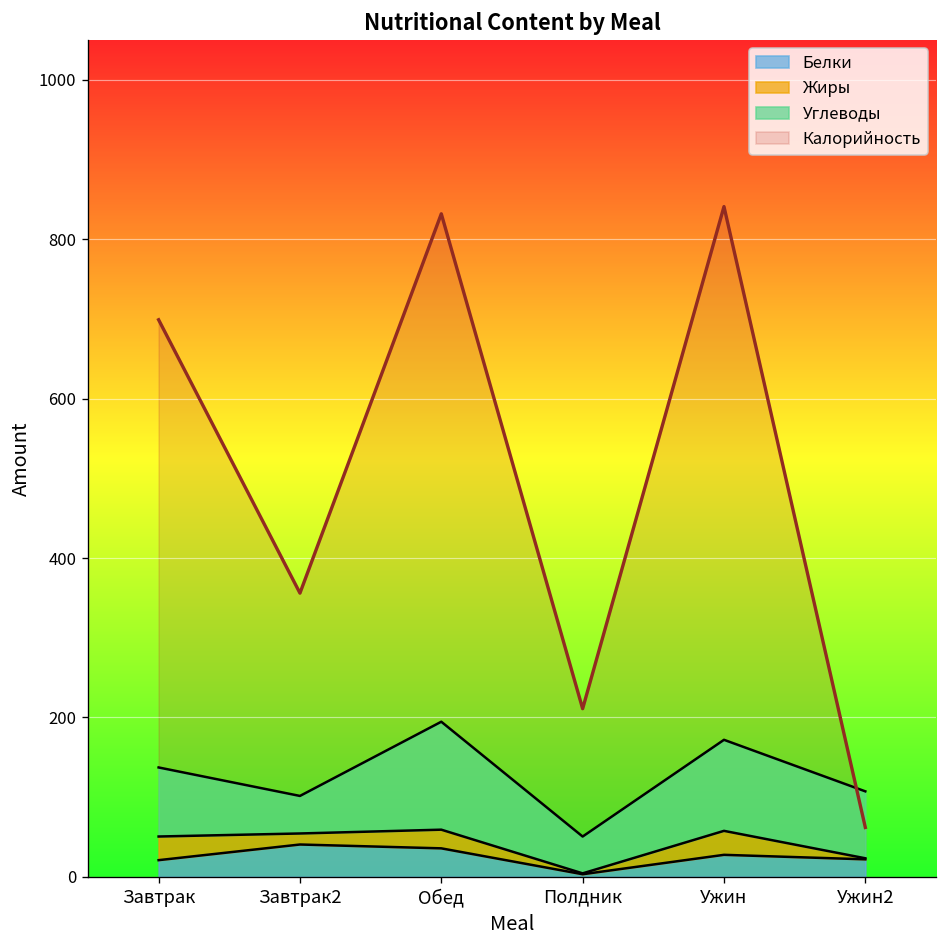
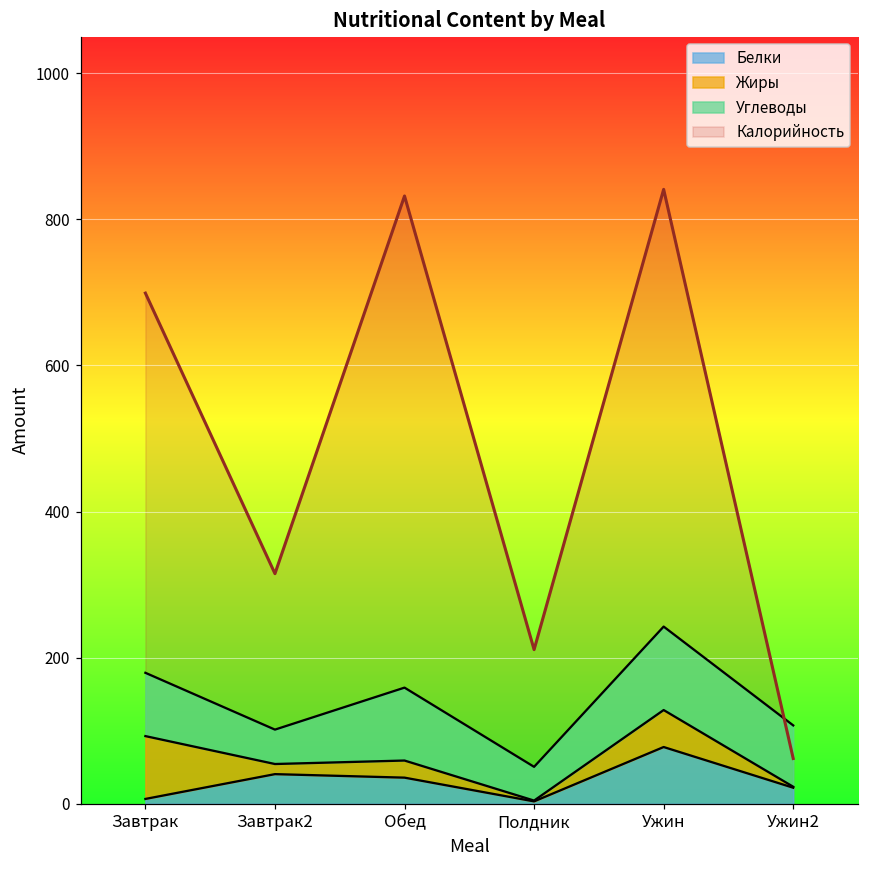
Белки, Завтрак: 20 -> 10
Жиры, Завтрак: 30 -> 90
Калорийность, Завтрак2: 360 -> 320
Углеводы, Обед: 140 -> 100
Белки, Ужин: 30 -> 80
Жиры, Ужин: 30 -> 50
